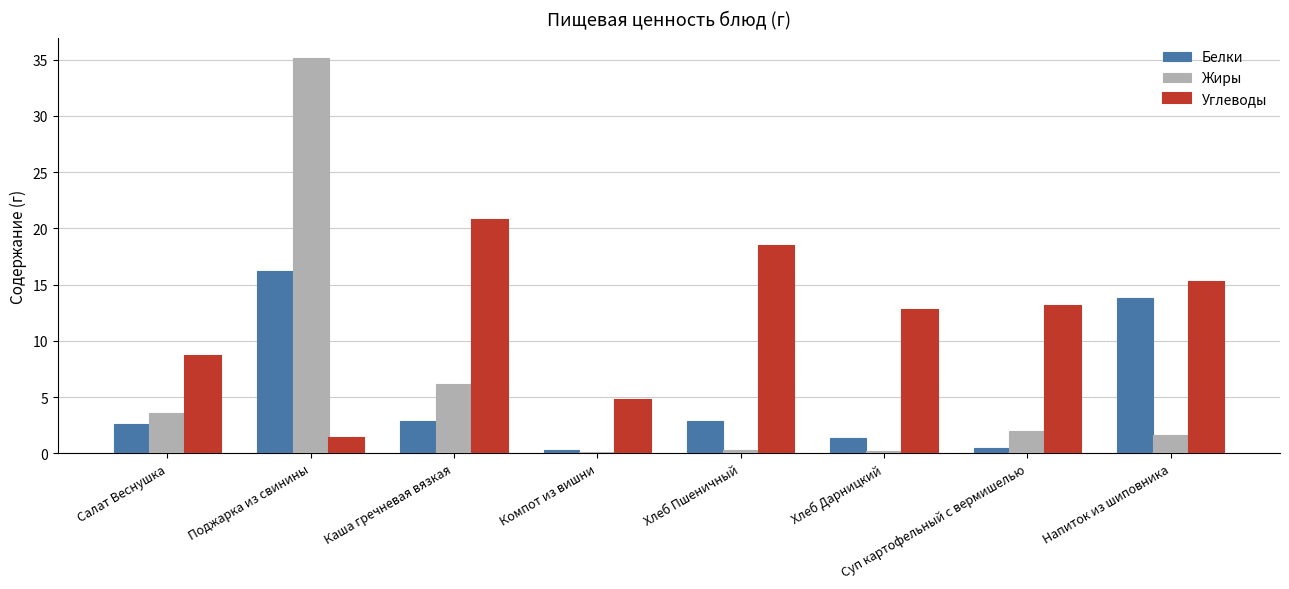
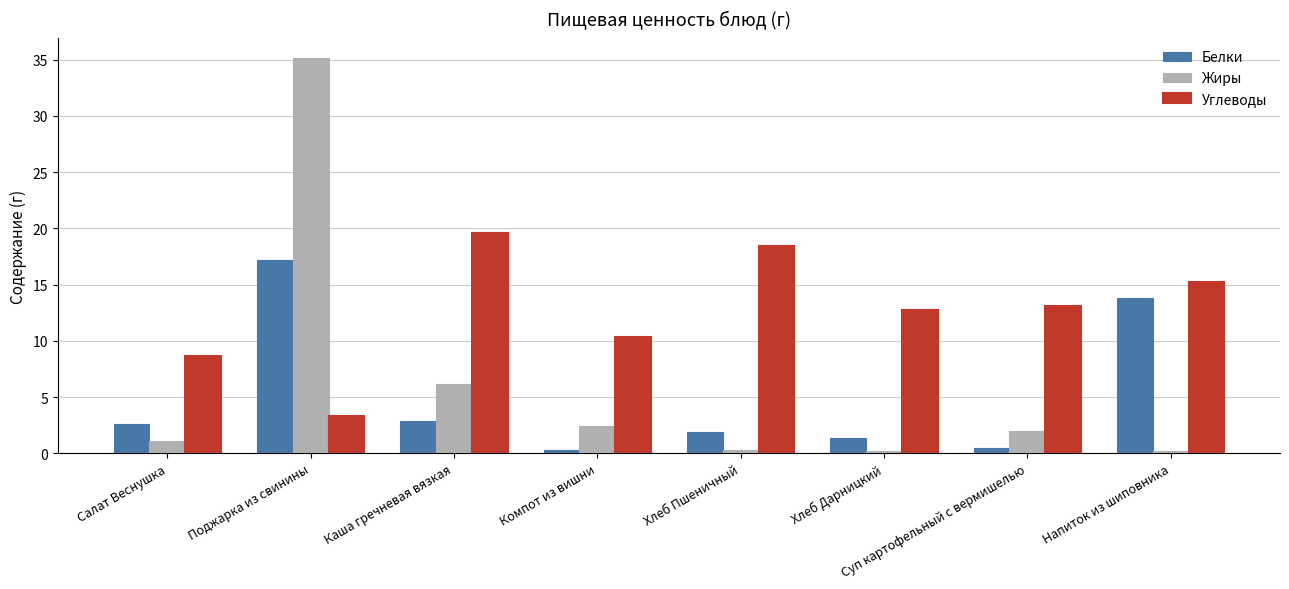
Жиры, Салат Веснушка: 3.6 -> 1.1
Белки, Поджарка из свинины: 16.2 -> 17.2
Углеводы, Поджарка из свинины: 1.3 -> 3.3
Углеводы, Каша гречневая вязкая: 20.7 -> 19.6
Жиры, Компот из вишни: 0.1 -> 2.4
Углеводы, Компот из вишни: 4.7 -> 10.3
Белки, Хлеб Пшеничный: 2.9 -> 1.9
Жиры, Напиток из шиповника: 1.6 -> 0.2
